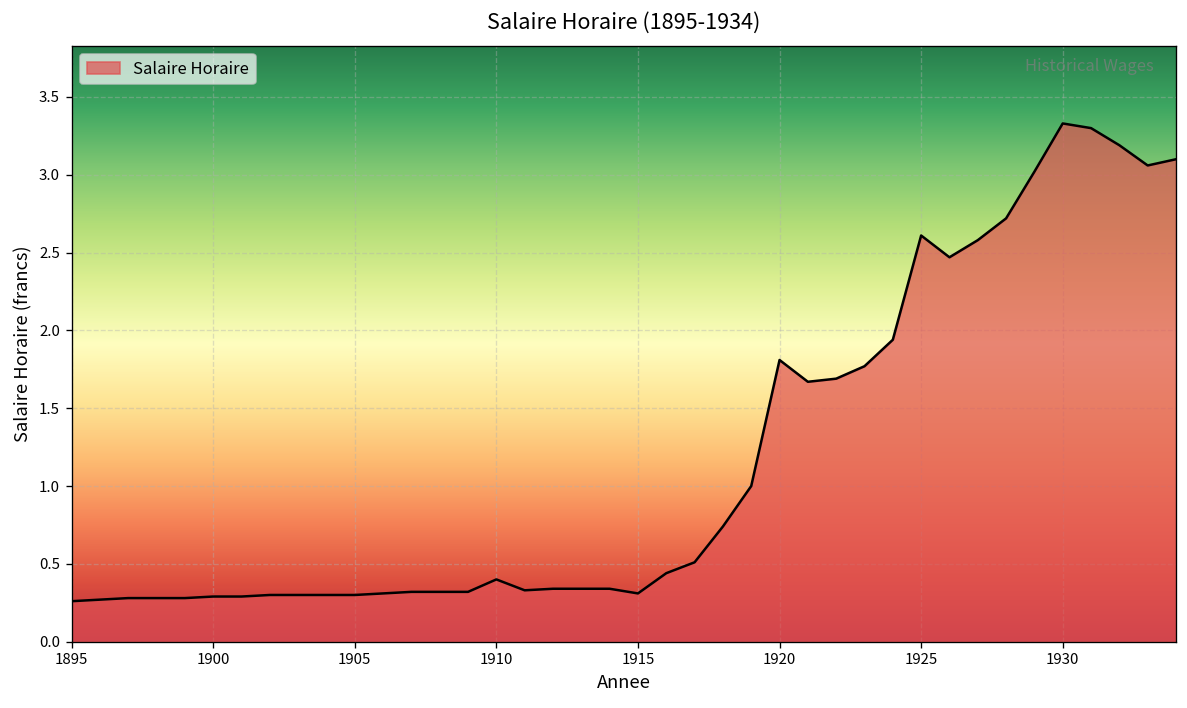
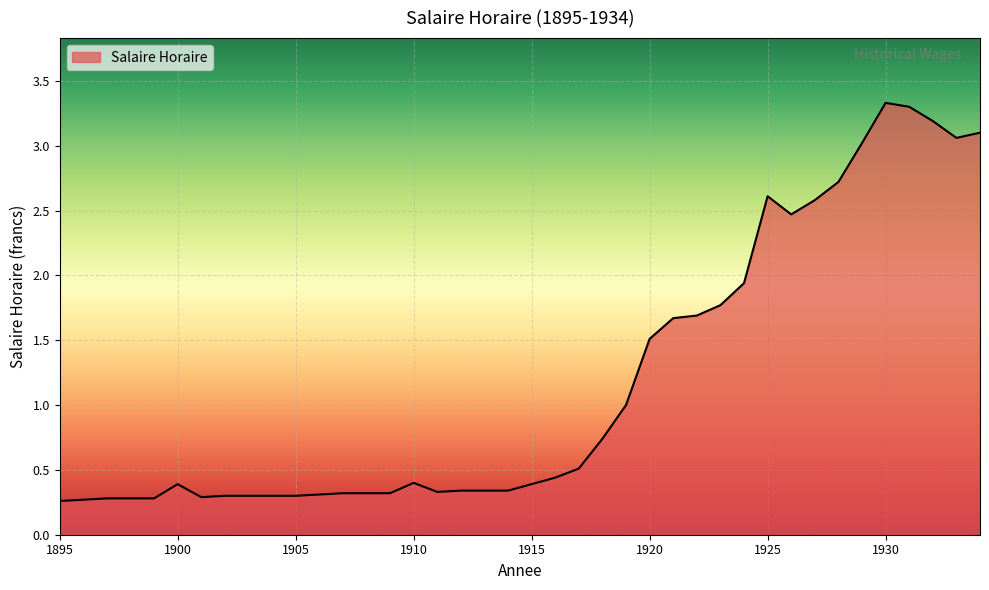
1900: 0.29 -> 0.39
1915: 0.31 -> 0.39
1920: 1.81 -> 1.51
